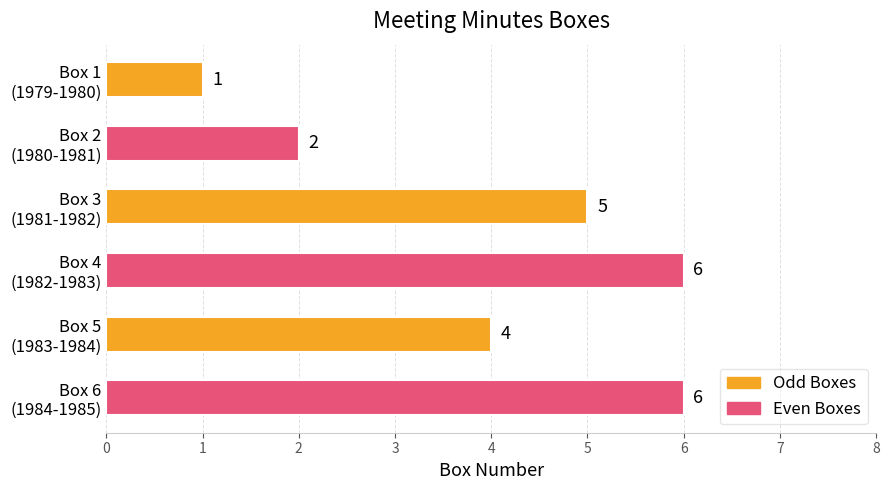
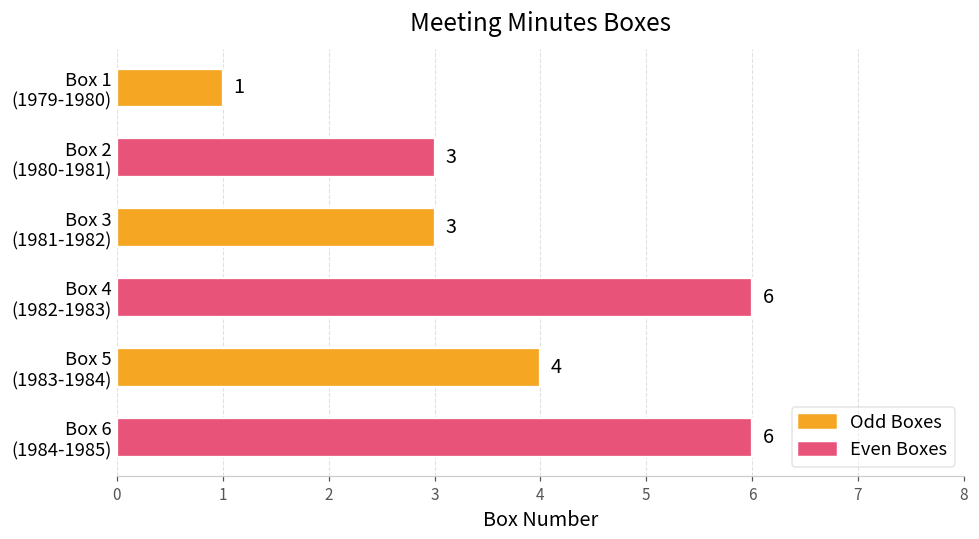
Box 2 (1980-1981): 2 -> 3
Box 3 (1981-1982): 5 -> 3
